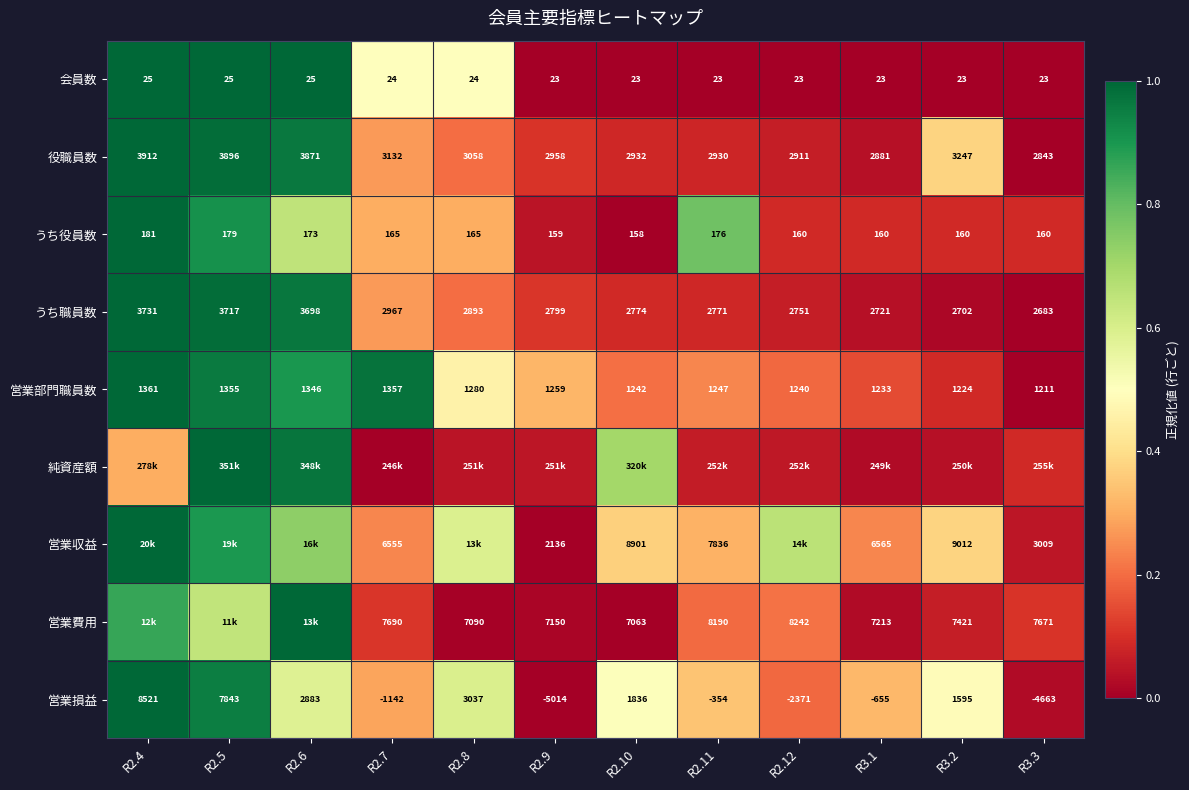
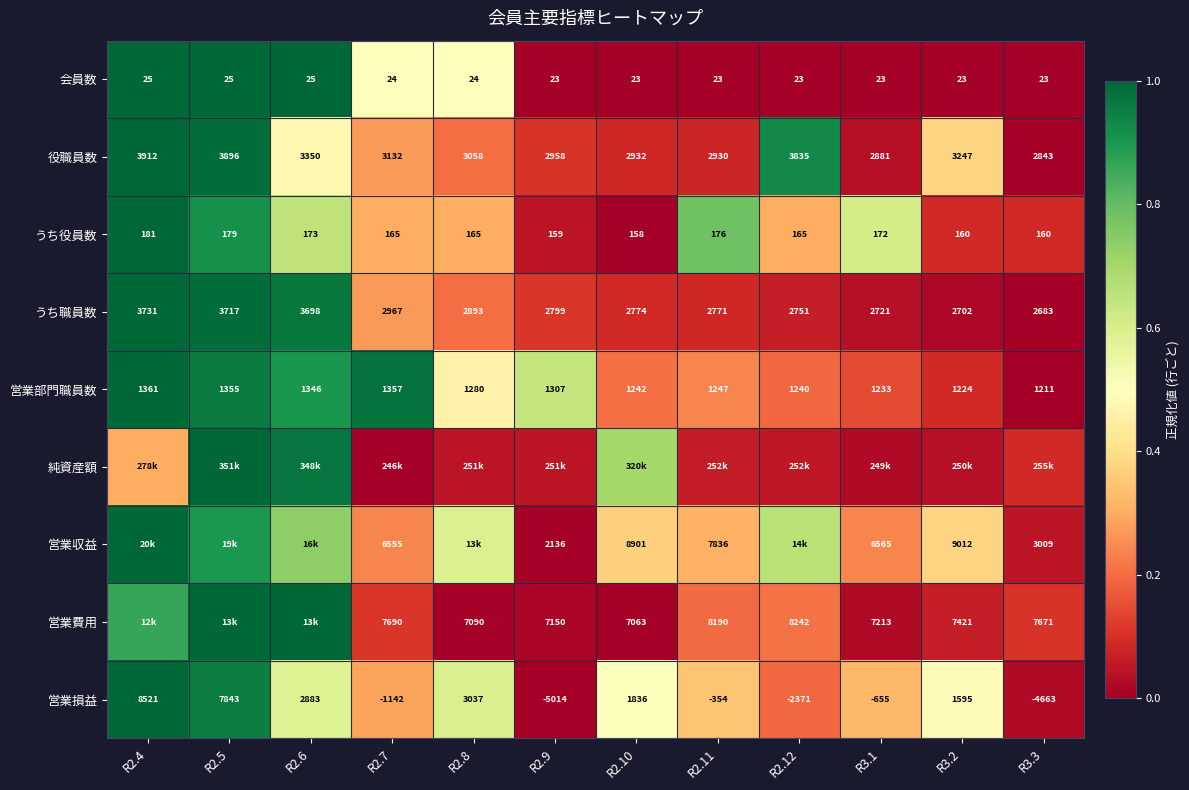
役職員数, R2.6: 3871 -> 3350
役職員数, R2.12: 2911 -> 3835
うち役員数, R2.12: 160 -> 165
うち役員数, R3.1: 160 -> 172
営業部門職員数, R2.9: 1259 -> 1307
営業費用, R2.5: 11k -> 13k
